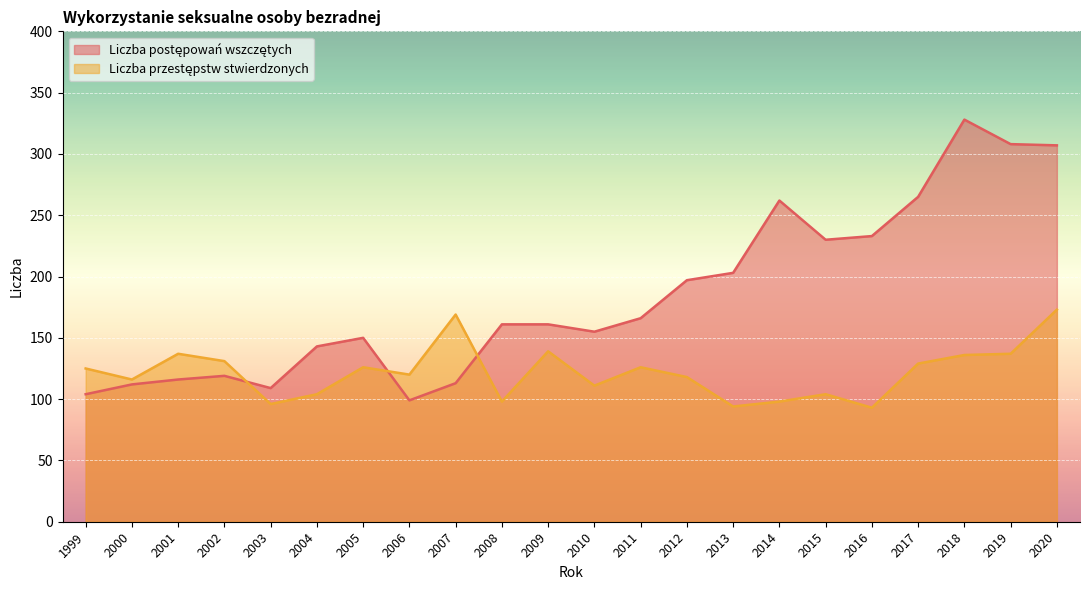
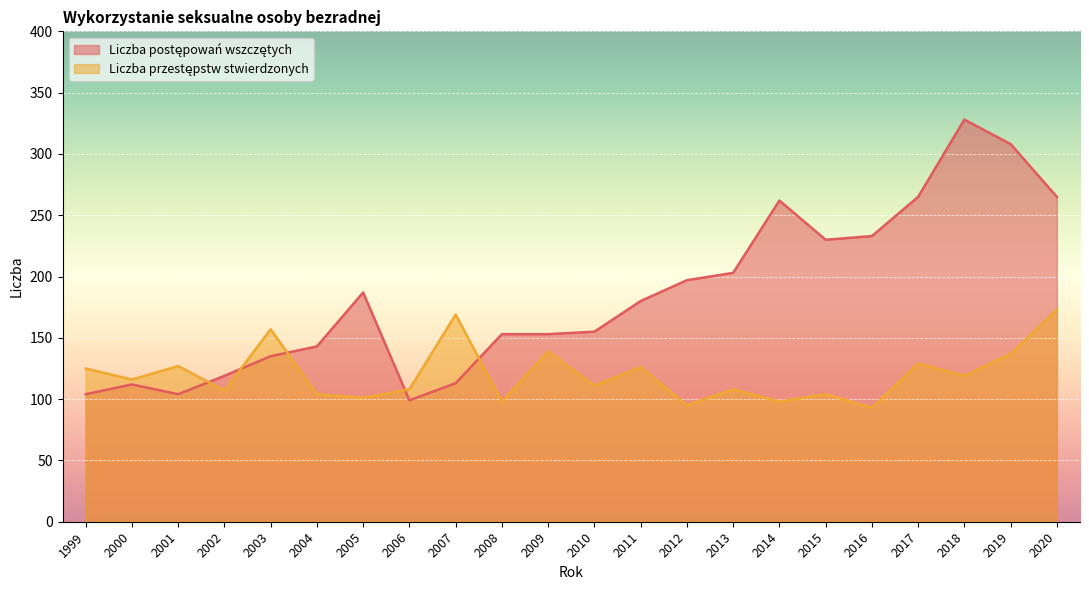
Liczba postępowań wszczętych, 2001: 116 -> 104
Liczba przestępstw stwierdzonych, 2001: 137 -> 127
Liczba przestępstw stwierdzonych, 2002: 131 -> 107
Liczba postępowań wszczętych, 2003: 109 -> 135
Liczba przestępstw stwierdzonych, 2003: 96 -> 157
Liczba postępowań wszczętych, 2005: 150 -> 187
Liczba przestępstw stwierdzonych, 2005: 126 -> 101
Liczba przestępstw stwierdzonych, 2006: 120 -> 108
Liczba postępowań wszczętych, 2008: 161 -> 153
Liczba postępowań wszczętych, 2009: 161 -> 153
Liczba postępowań wszczętych, 2011: 166 -> 180
Liczba przestępstw stwierdzonych, 2012: 118 -> 95
Liczba przestępstw stwierdzonych, 2013: 94 -> 108
Liczba przestępstw stwierdzonych, 2018: 136 -> 119
Liczba postępowań wszczętych, 2020: 307 -> 265
